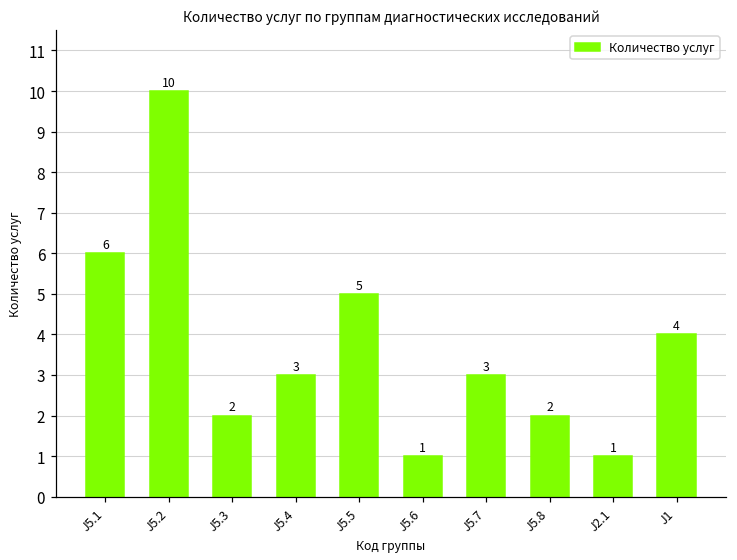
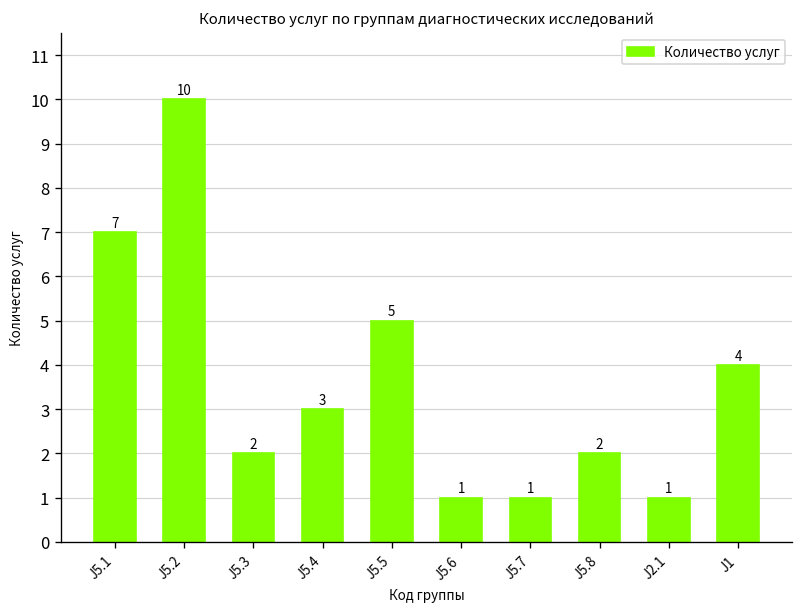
J5.1: 6 -> 7
J5.7: 3 -> 1
